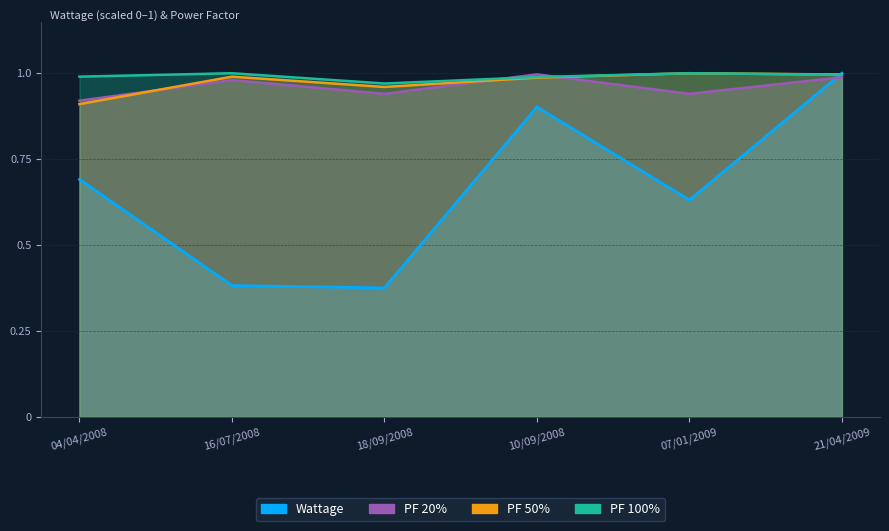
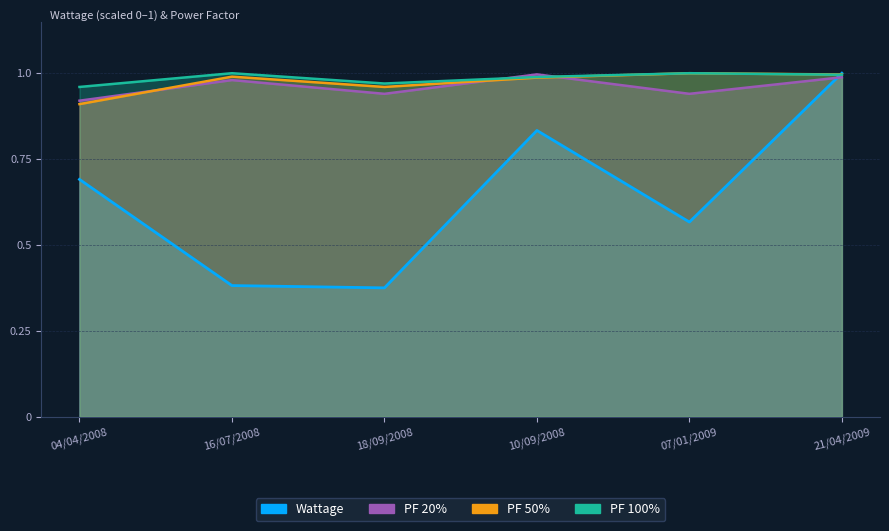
PF 100%, 04/04/2008: 0.99 -> 0.96
Wattage, 10/09/2008: 0.90 -> 0.83
Wattage, 07/01/2009: 0.63 -> 0.57
